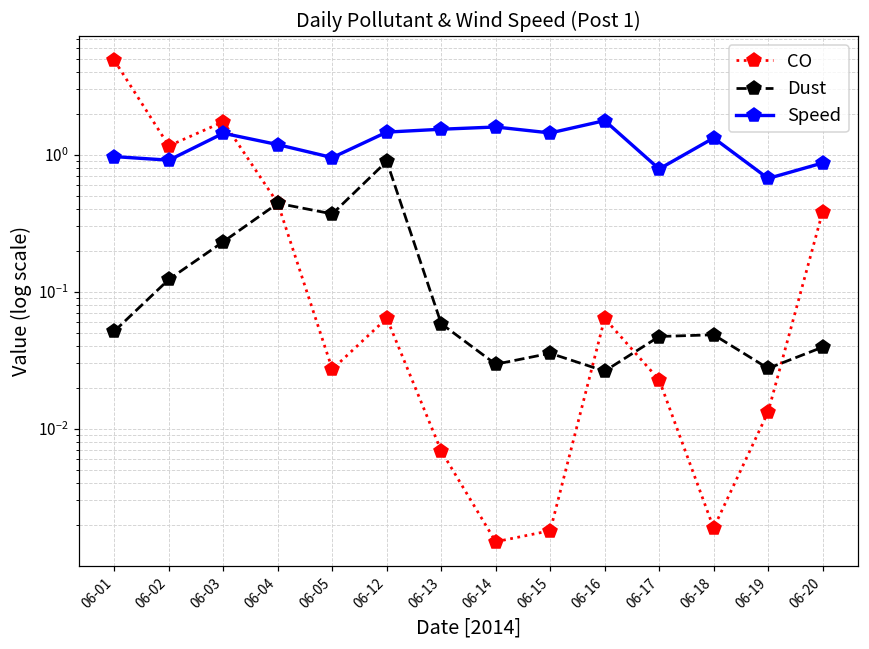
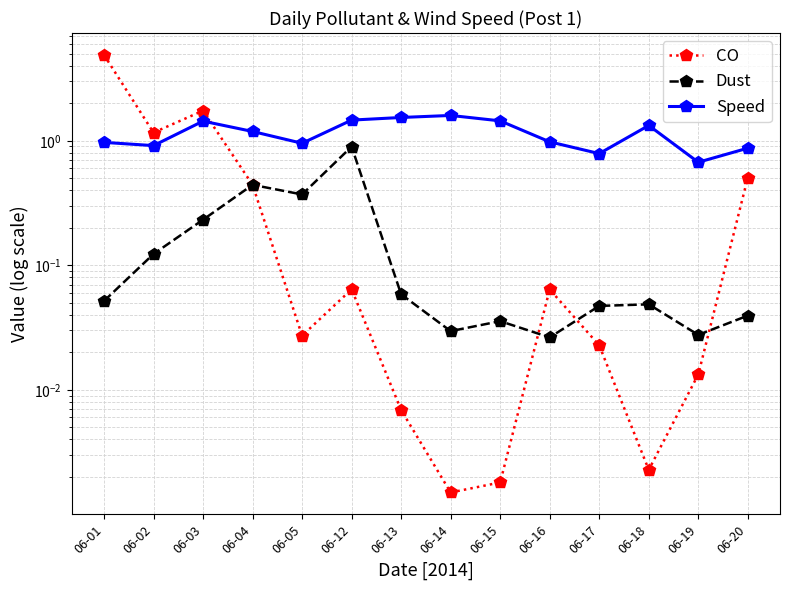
Speed, 06-16: 1.8 -> 1.0
CO, 06-18: 0.0019 -> 0.0023
CO, 06-20: 0.38 -> 0.51
